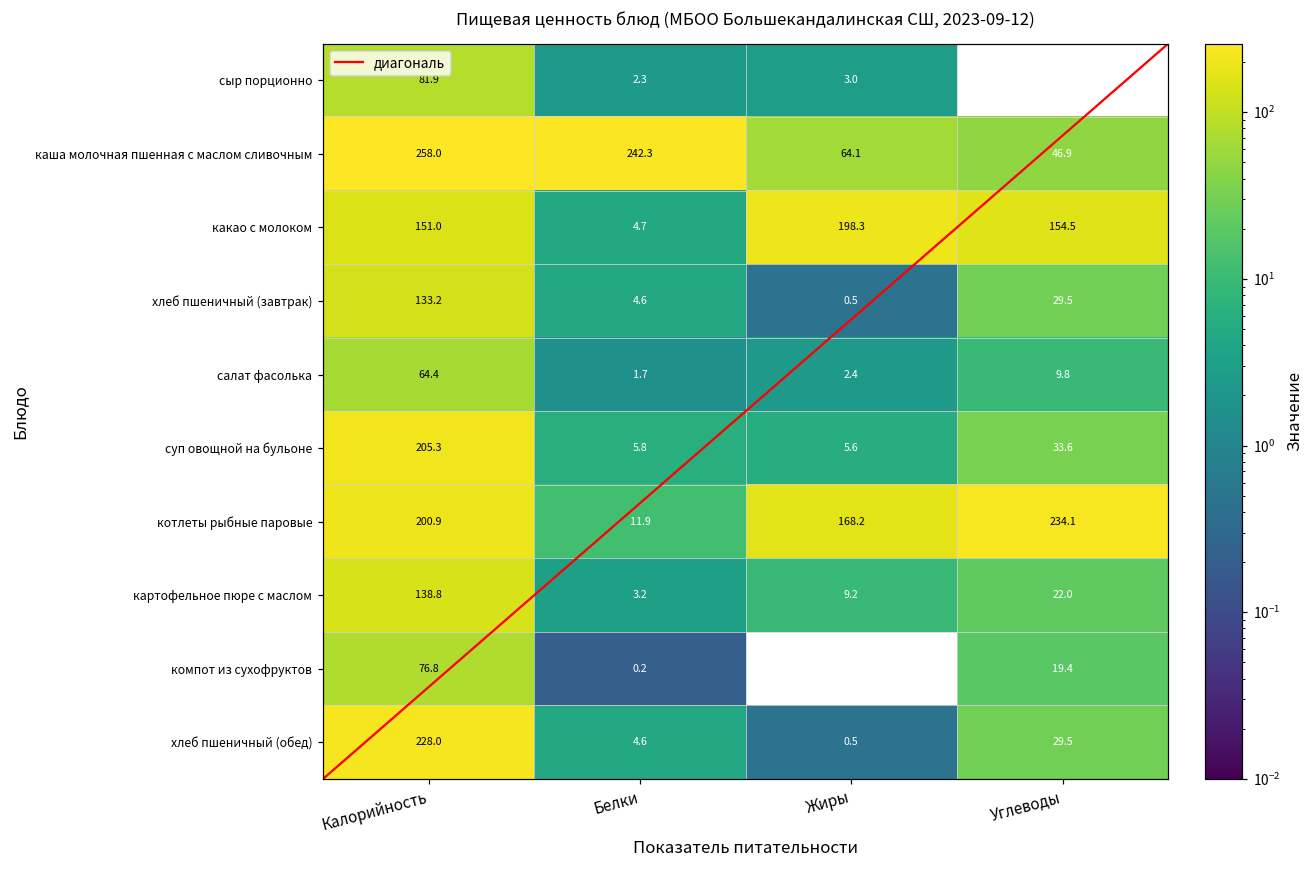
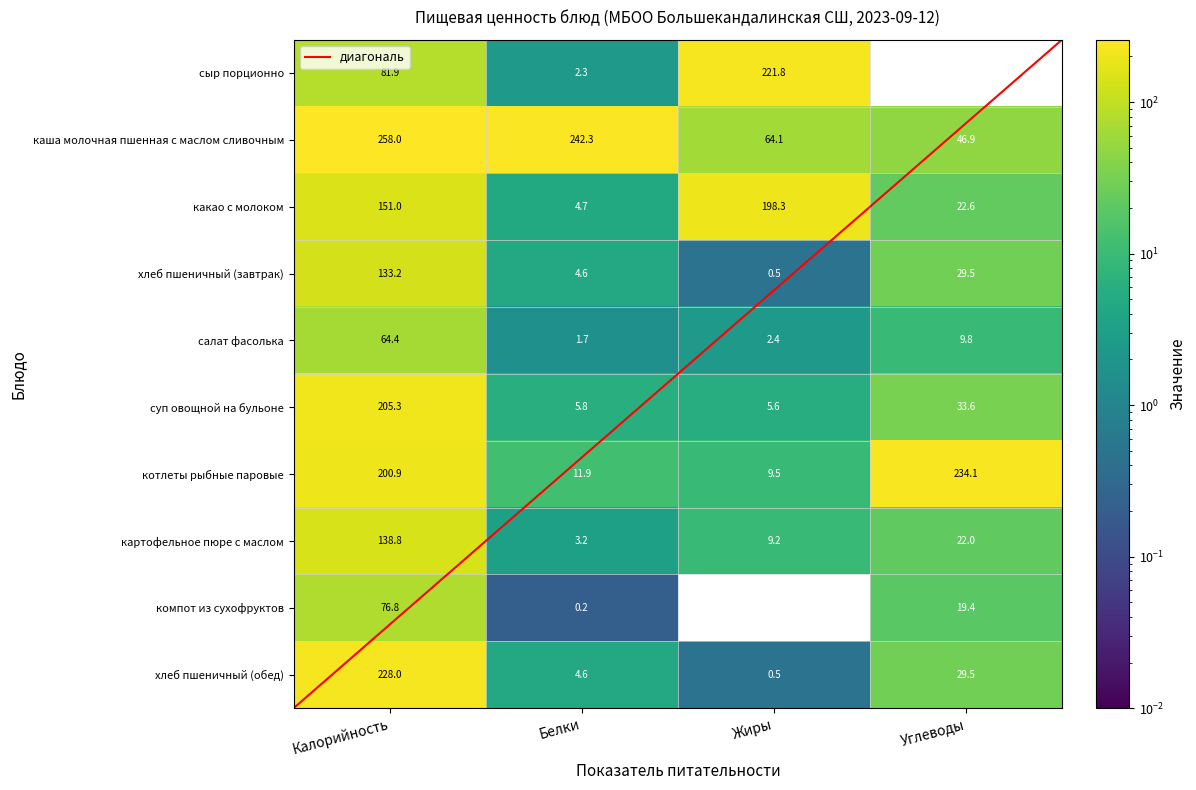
сыр порционно, Жиры: 3.0 -> 221.8
какао с молоком, Углеводы: 154.5 -> 22.6
котлеты рыбные паровые, Жиры: 168.2 -> 9.5
